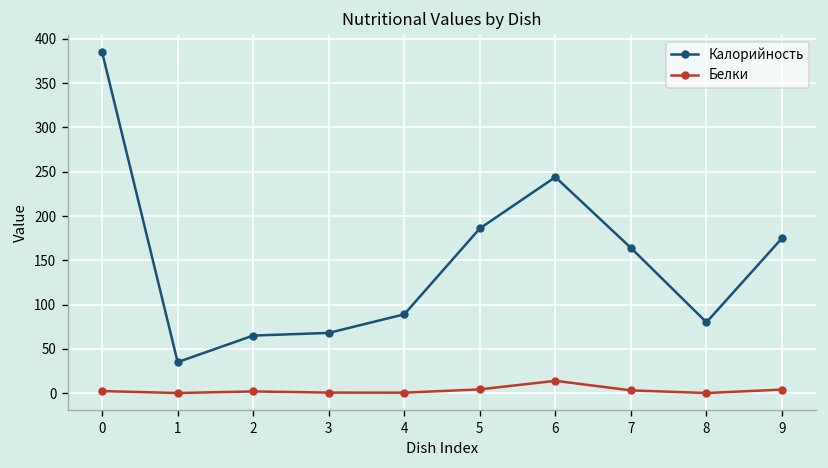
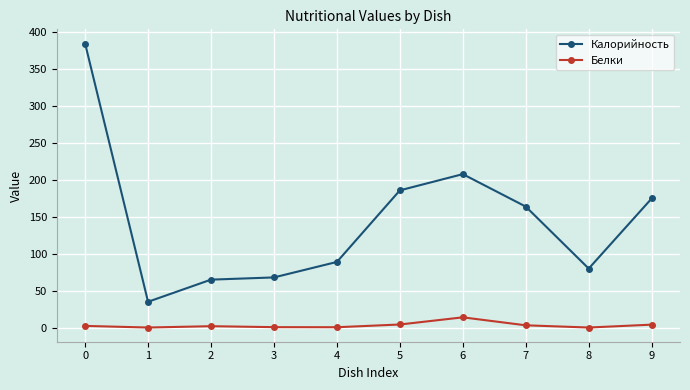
Калорийность, 6: 240 -> 210
